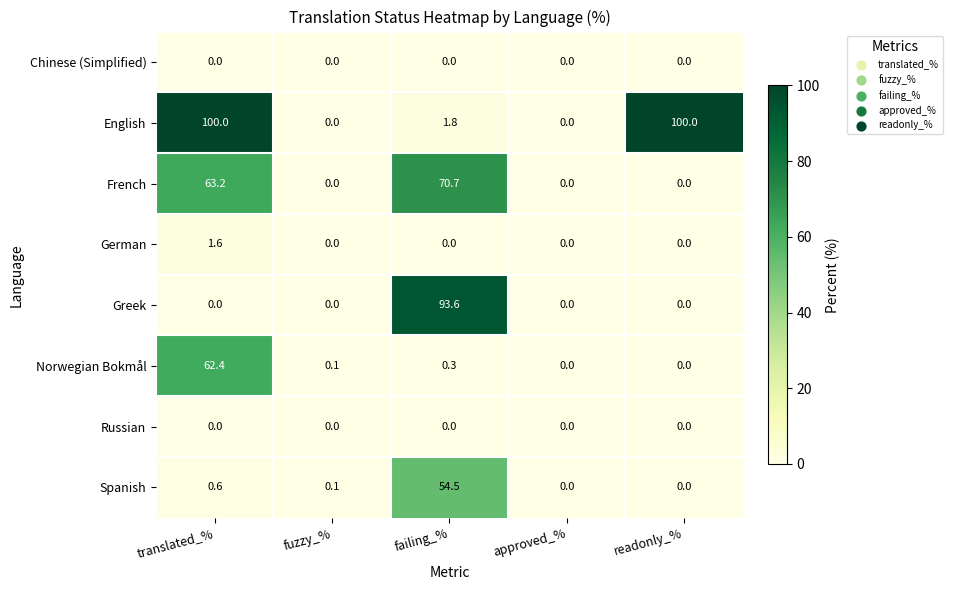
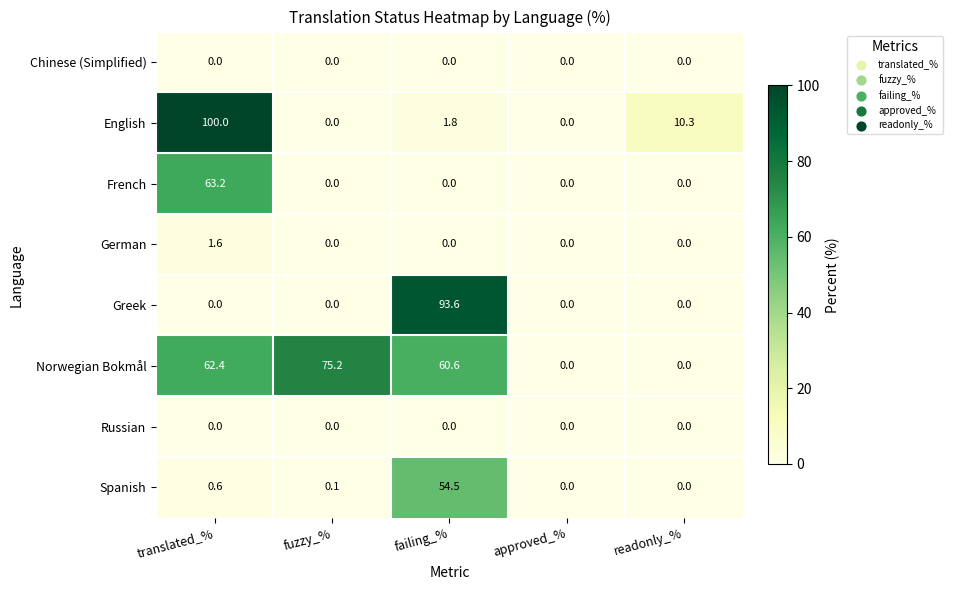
English, readonly_%: 100.0 -> 10.3
French, failing_%: 70.7 -> 0.0
Norwegian Bokmål, fuzzy_%: 0.1 -> 75.2
Norwegian Bokmål, failing_%: 0.3 -> 60.6
